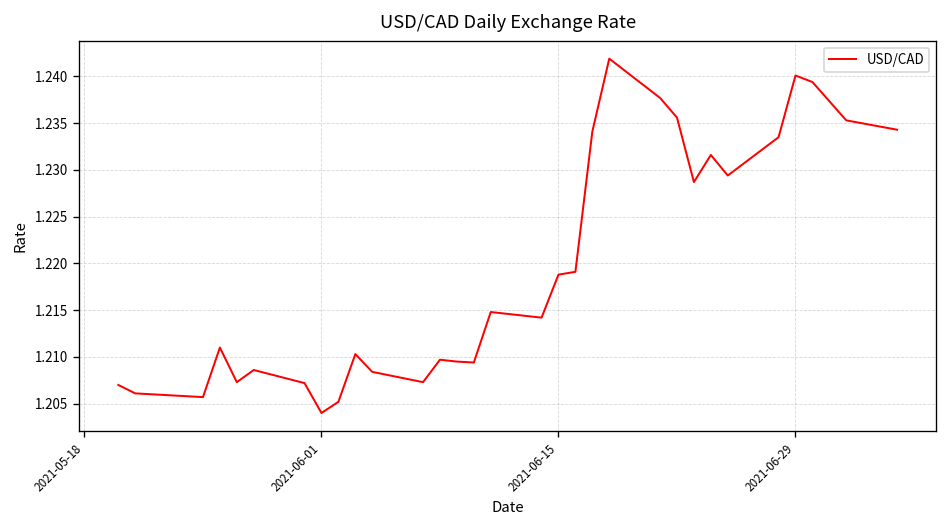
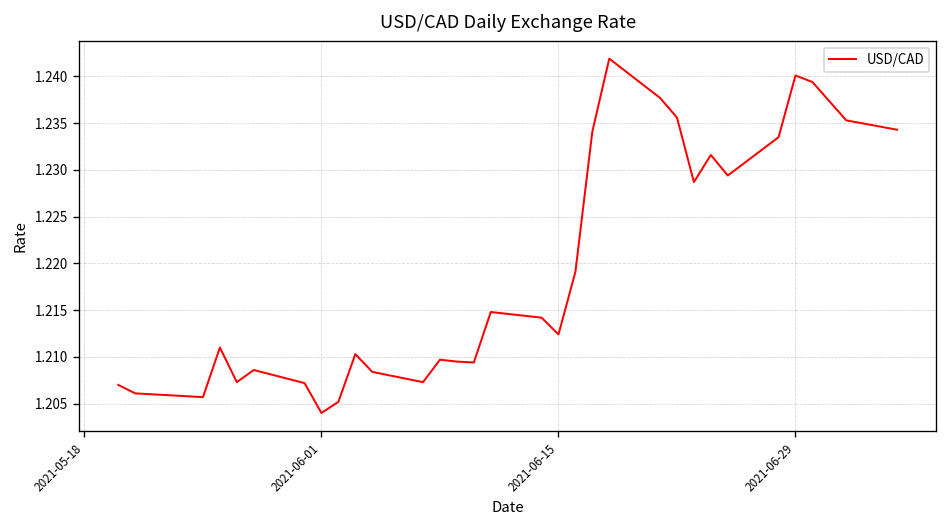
2021-06-15: 1.219 -> 1.212
